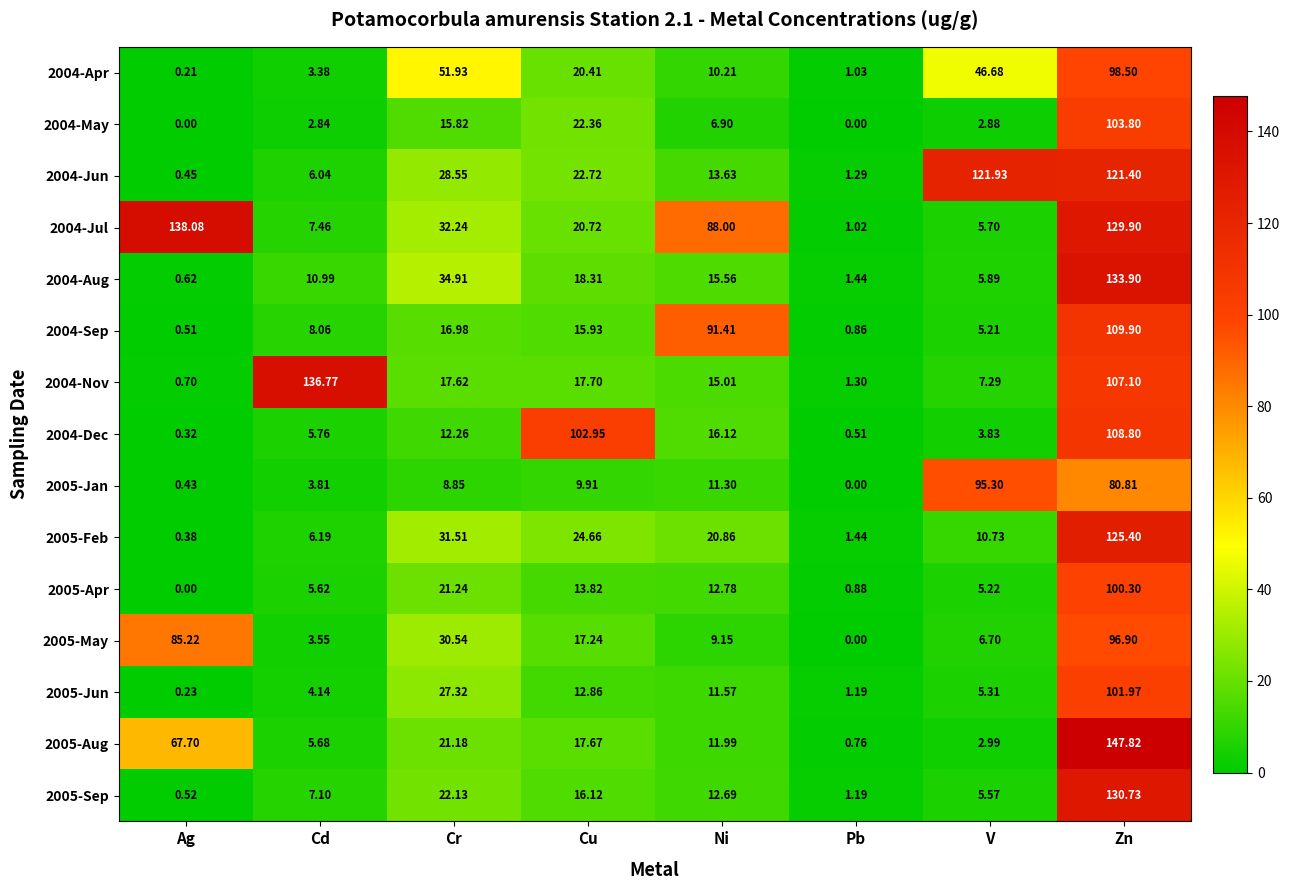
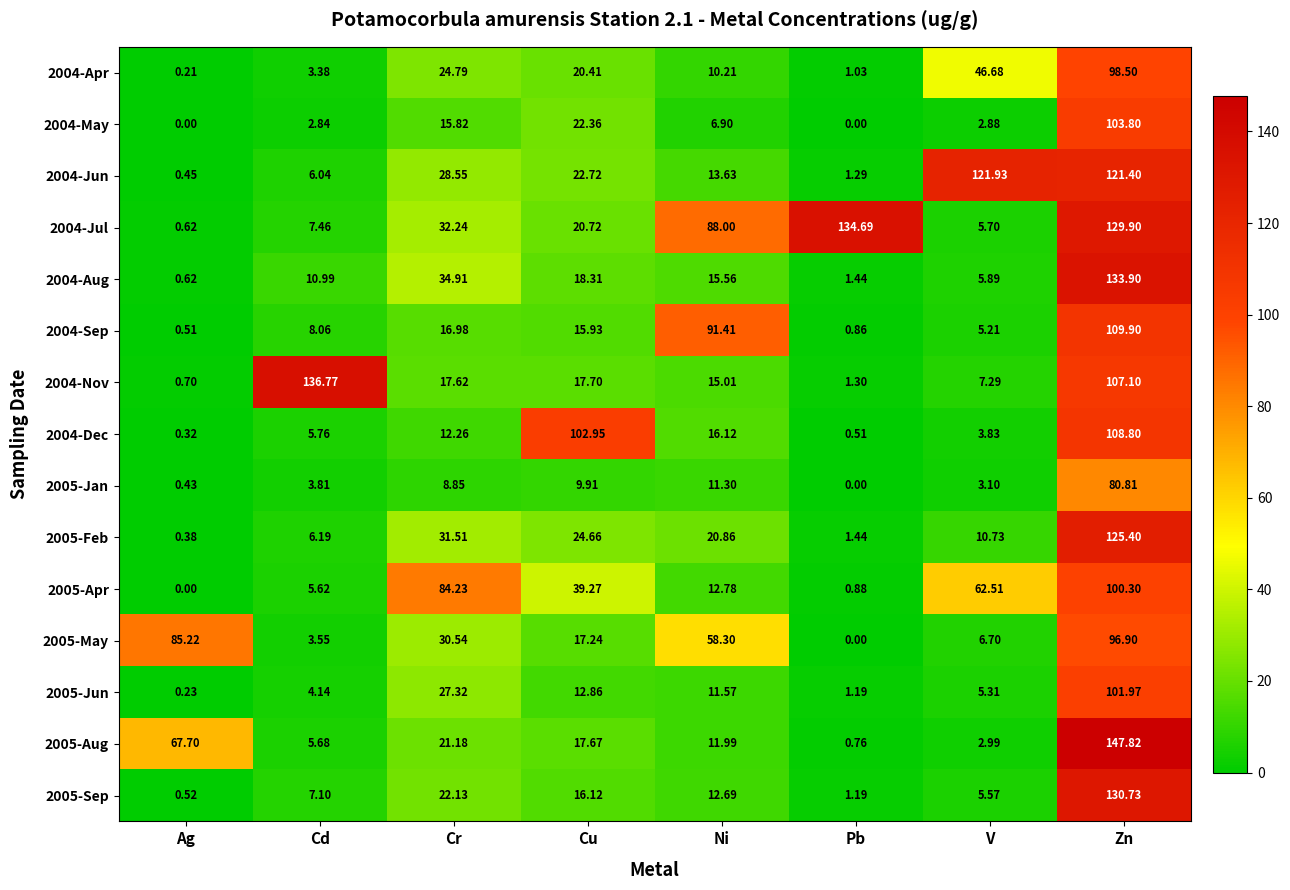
2004-Apr, Cr: 51.93 -> 24.79
2004-Jul, Ag: 138.08 -> 0.62
2004-Jul, Pb: 1.02 -> 134.69
2005-Jan, V: 95.30 -> 3.10
2005-Apr, Cr: 21.24 -> 84.23
2005-Apr, Cu: 13.82 -> 39.27
2005-Apr, V: 5.22 -> 62.51
2005-May, Ni: 9.15 -> 58.30
